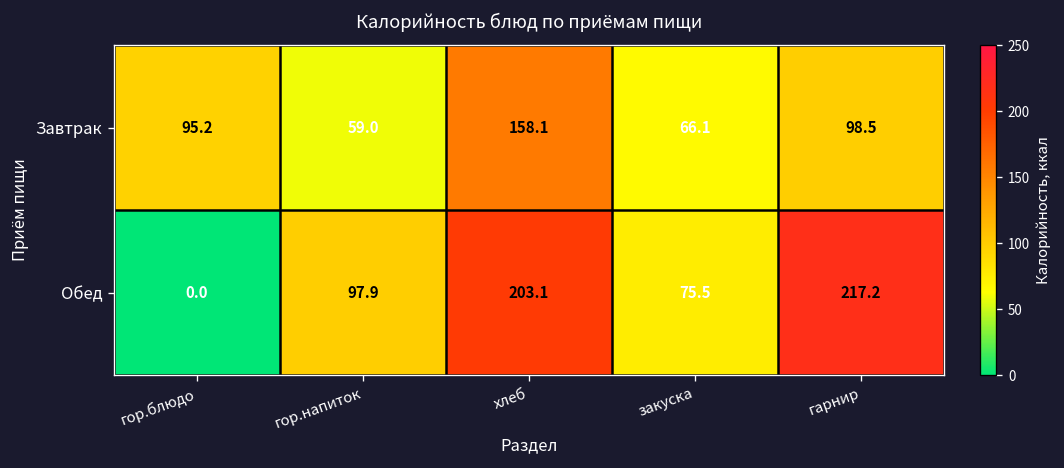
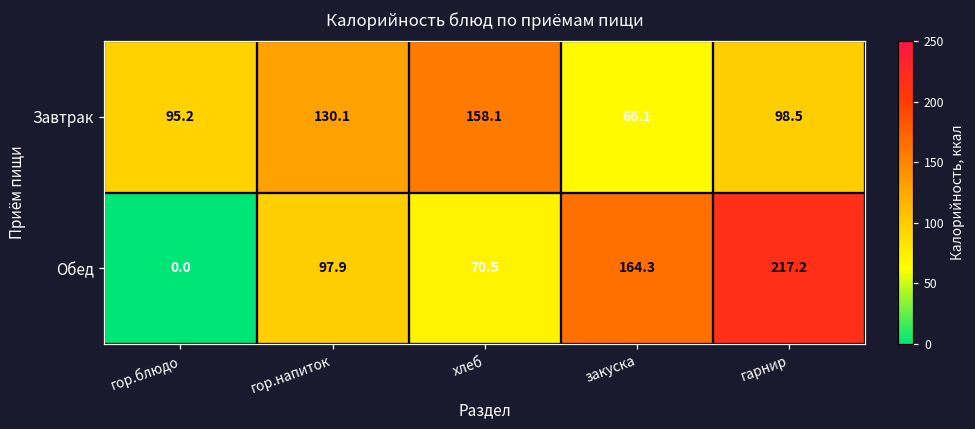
Завтрак, гор.напиток: 59.0 -> 130.1
Обед, хлеб: 203.1 -> 70.5
Обед, закуска: 75.5 -> 164.3
